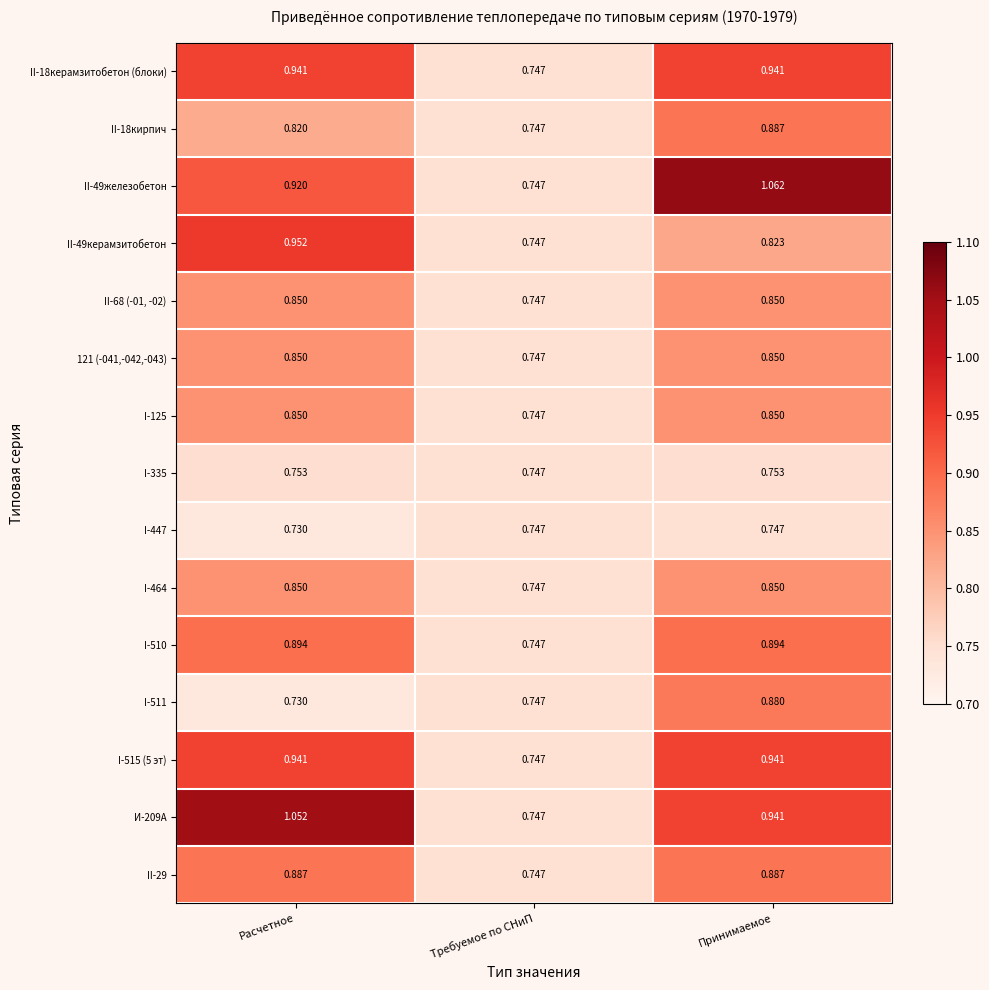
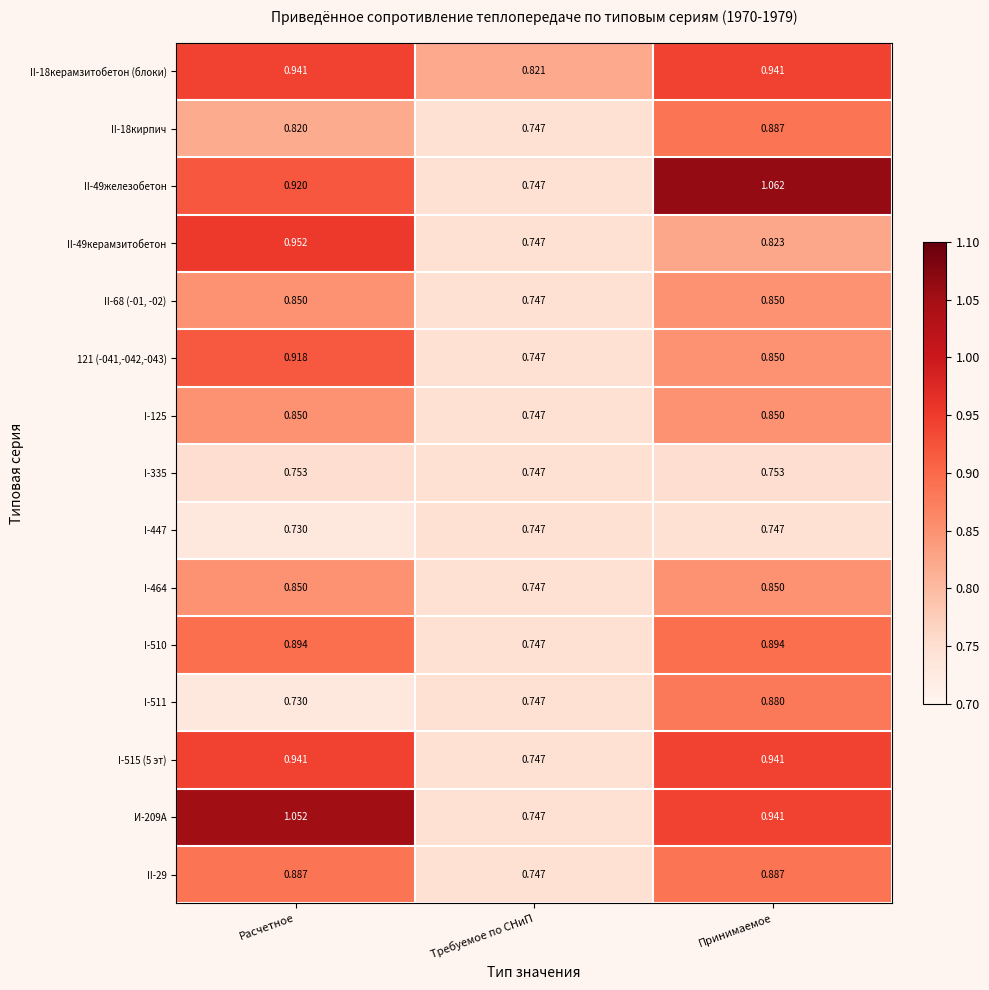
II-18керамзитобетон (блоки), Требуемое по СНиП: 0.747 -> 0.821
121 (-041,-042,-043), Расчетное: 0.850 -> 0.918
